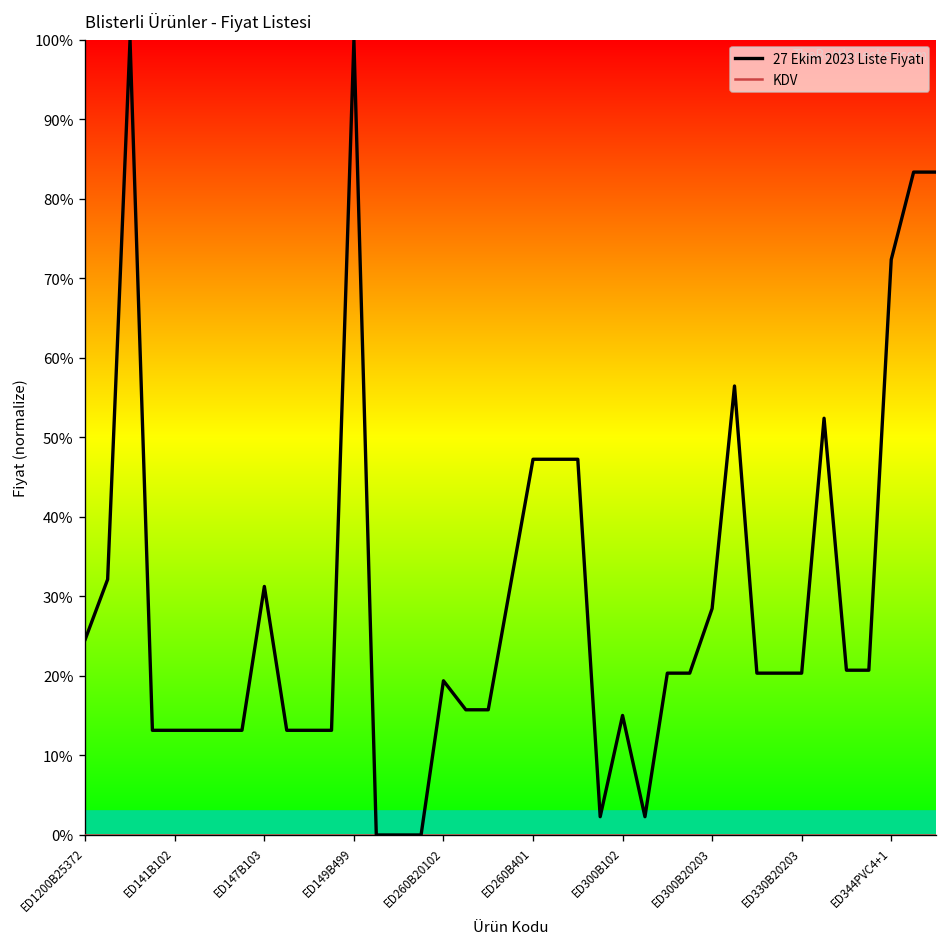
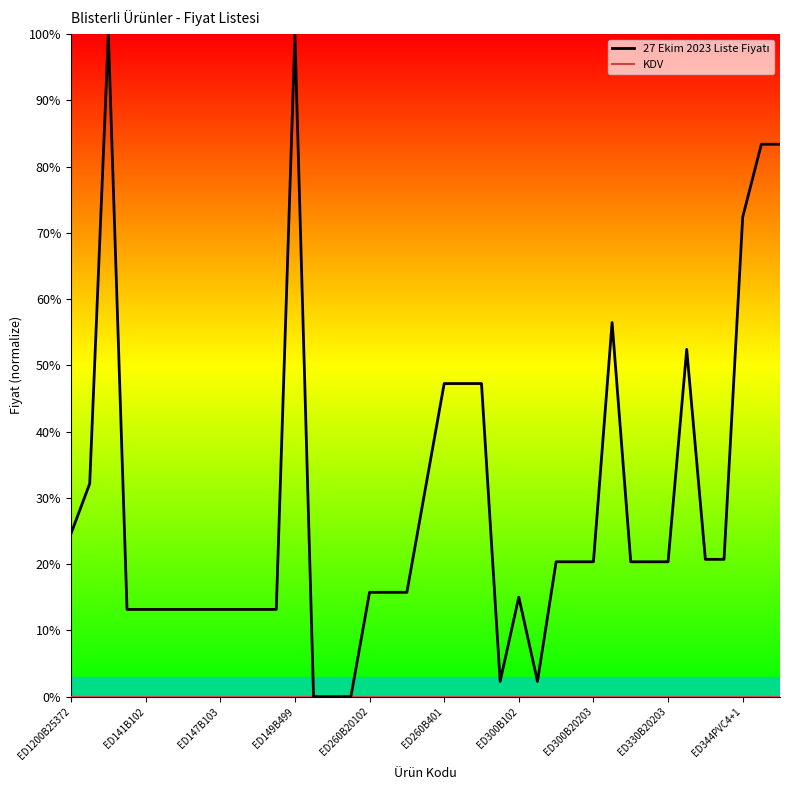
27 Ekim 2023 Liste Fiyatı, ED147B103: 31% -> 13%
27 Ekim 2023 Liste Fiyatı, ED260B20102: 19% -> 16%
27 Ekim 2023 Liste Fiyatı, ED300B20203: 28% -> 20%
